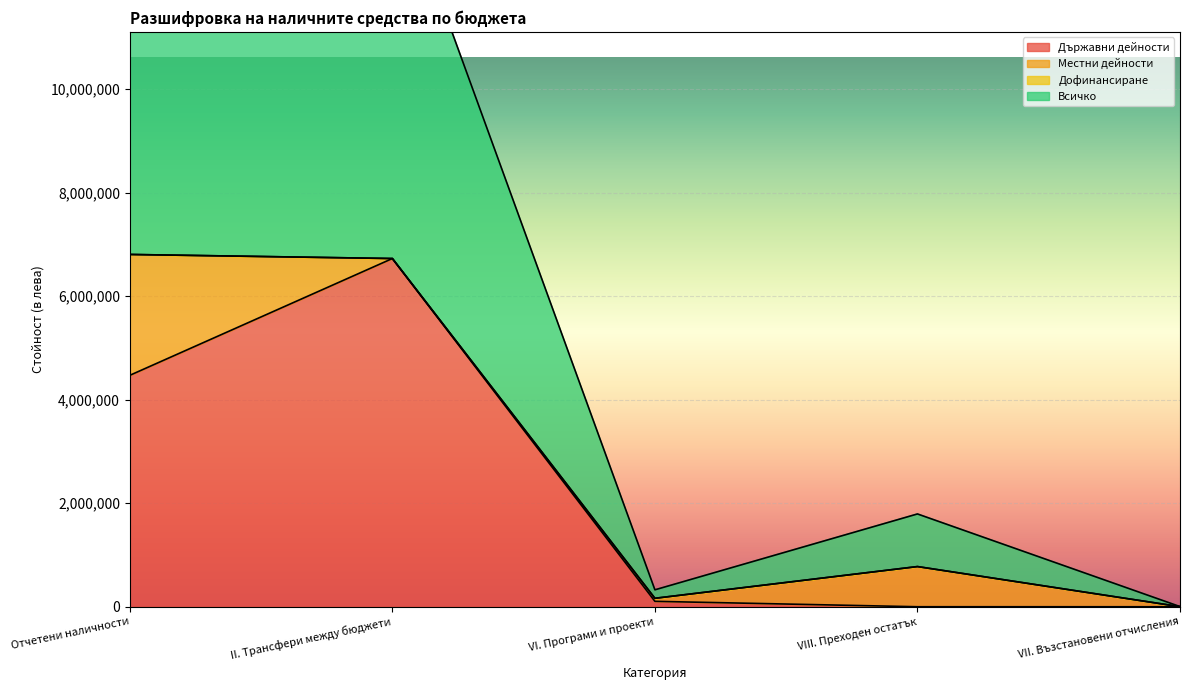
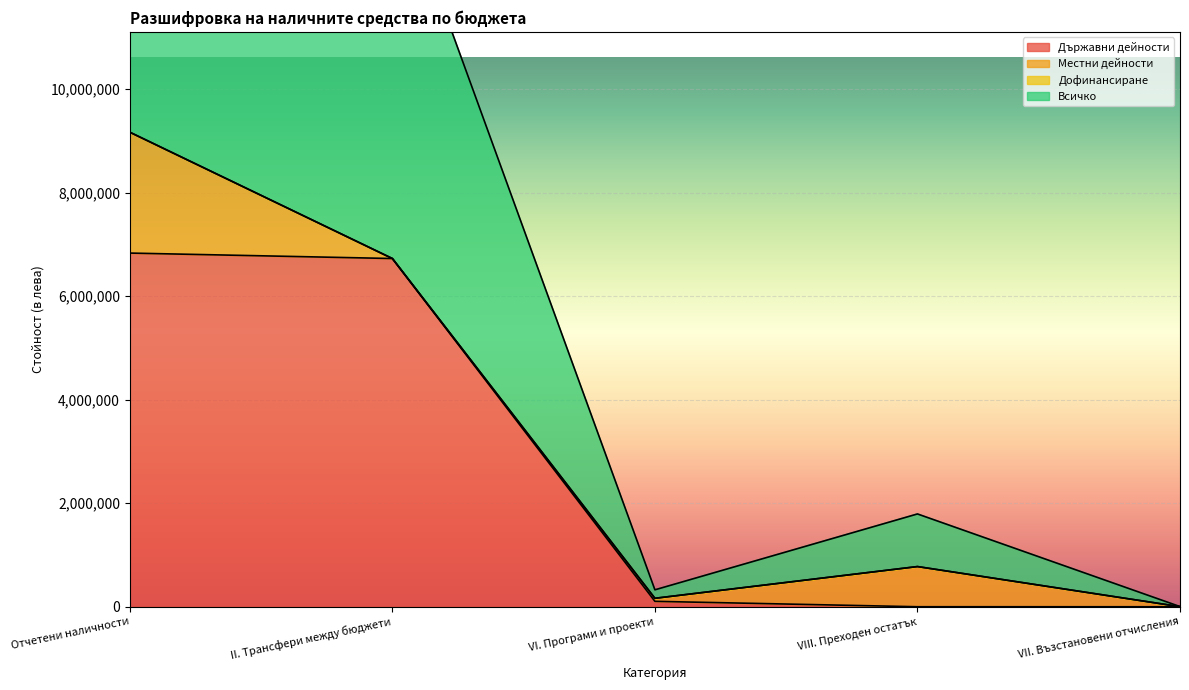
Държавни дейности, Отчетени наличности: 4,500,000 -> 6,800,000
